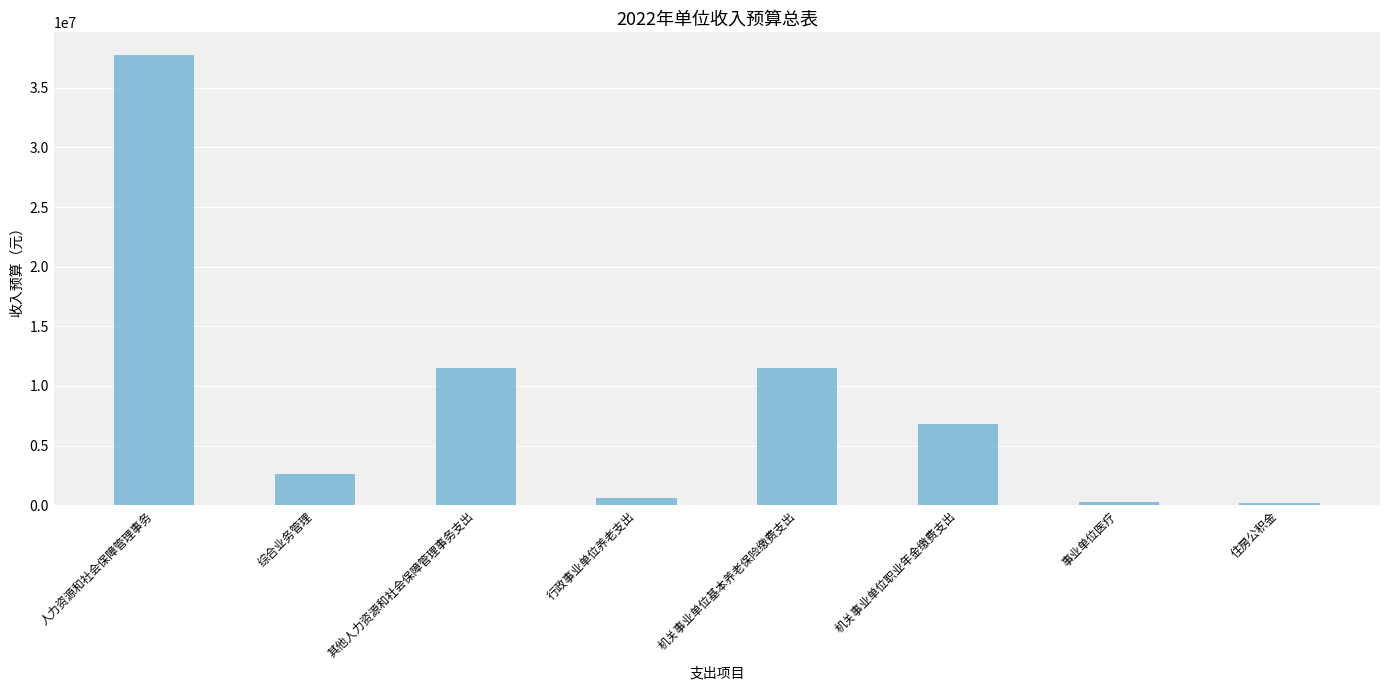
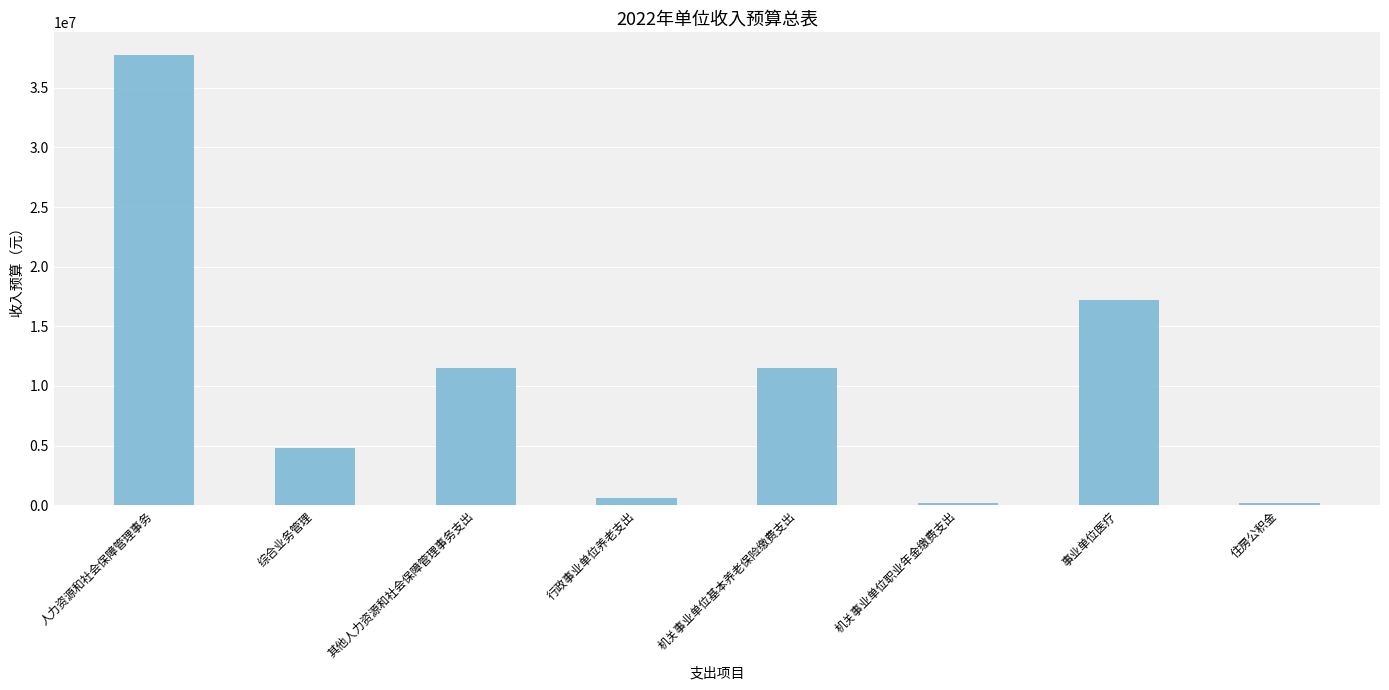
综合业务管理: 2600000 -> 4800000
机关事业单位职业年金缴费支出: 6800000 -> 200000
事业单位医疗: 300000 -> 17200000
